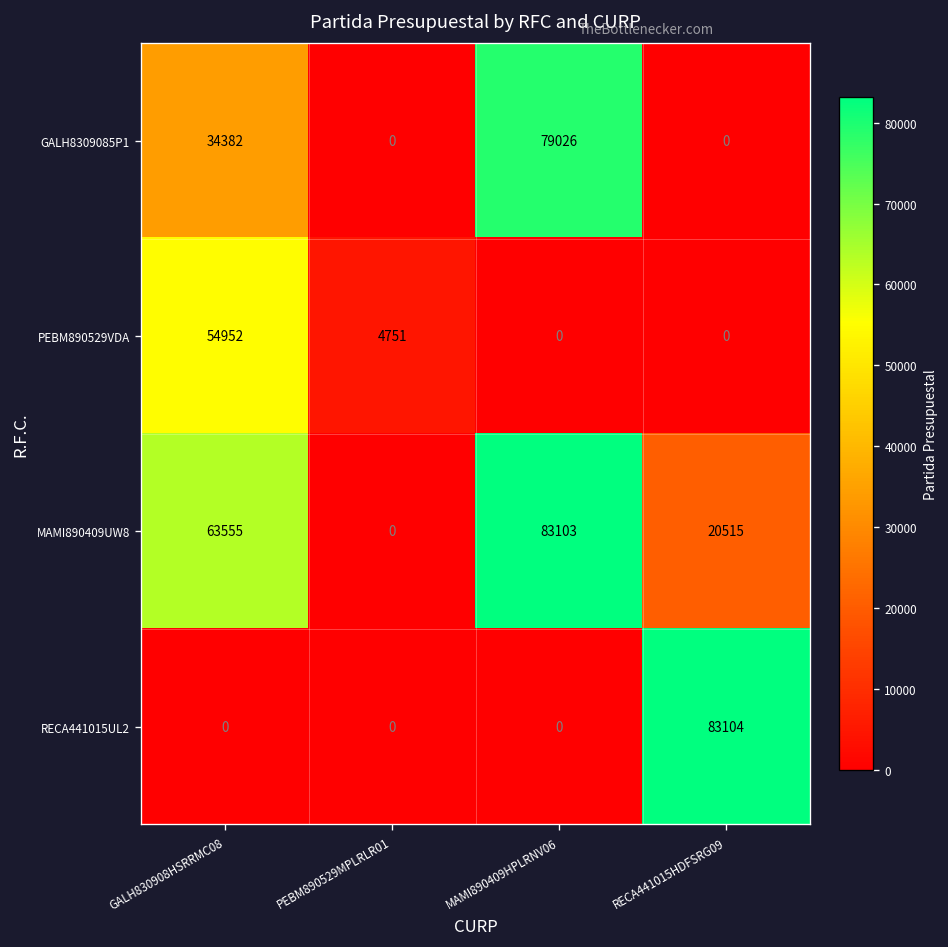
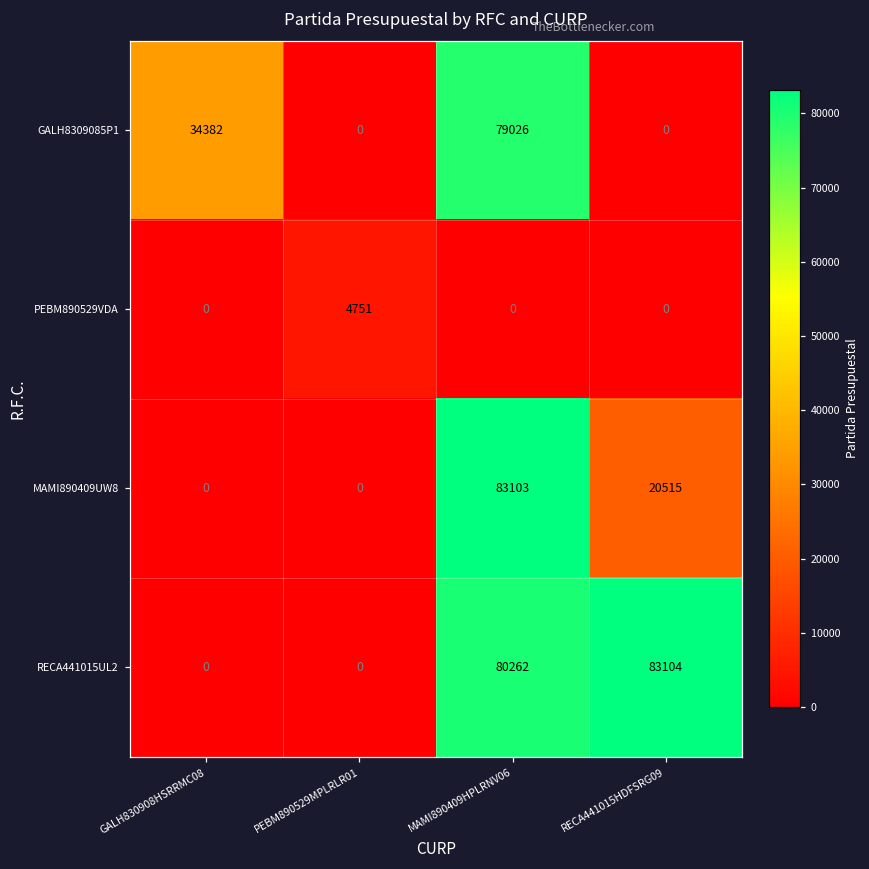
PEBM890529VDA, GALH830908HSRRMC08: 54952 -> 0
MAMI890409UW8, GALH830908HSRRMC08: 63555 -> 0
RECA441015UL2, MAMI890409HPLRNV06: 0 -> 80262
